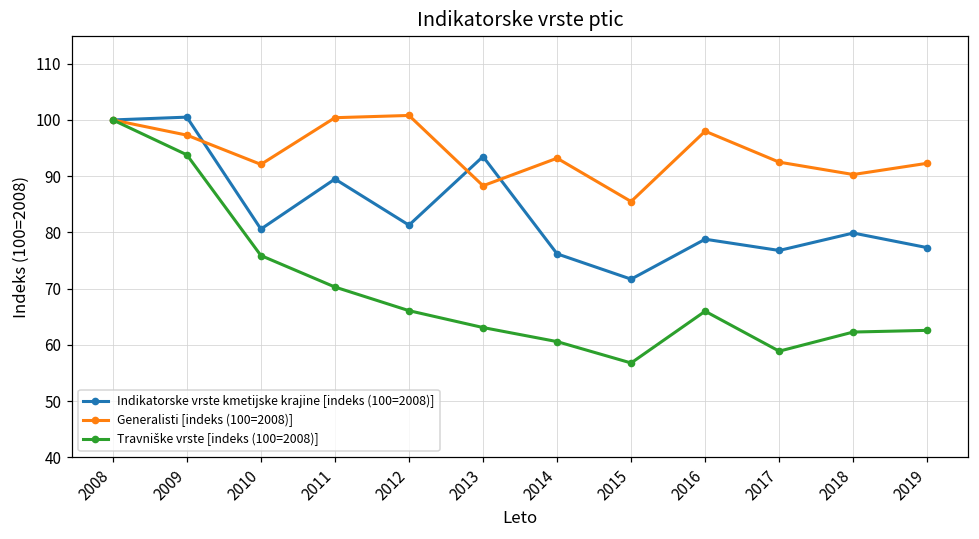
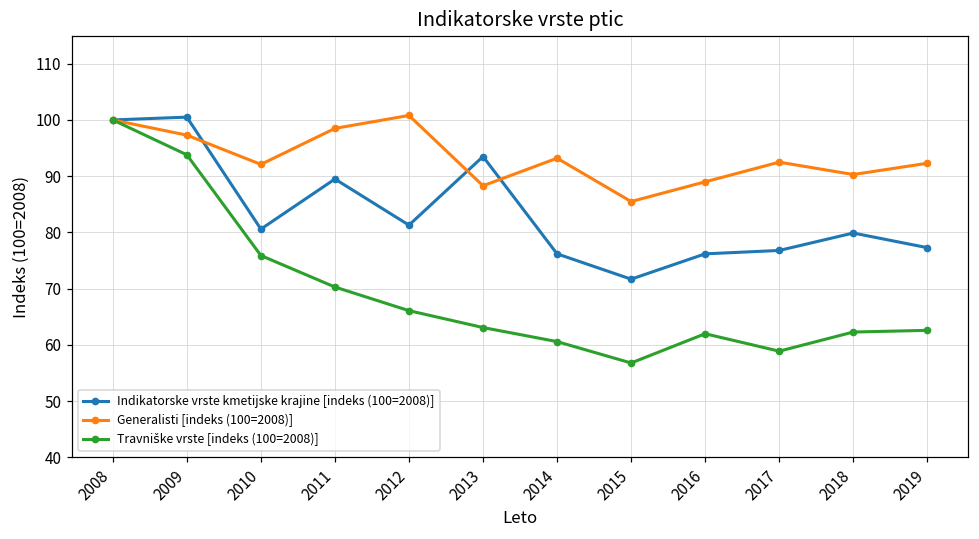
Generalisti [indeks (100=2008)], 2011: 100 -> 99
Indikatorske vrste kmetijske krajine [indeks (100=2008)], 2016: 79 -> 76
Generalisti [indeks (100=2008)], 2016: 98 -> 89
Travniške vrste [indeks (100=2008)], 2016: 66 -> 62
